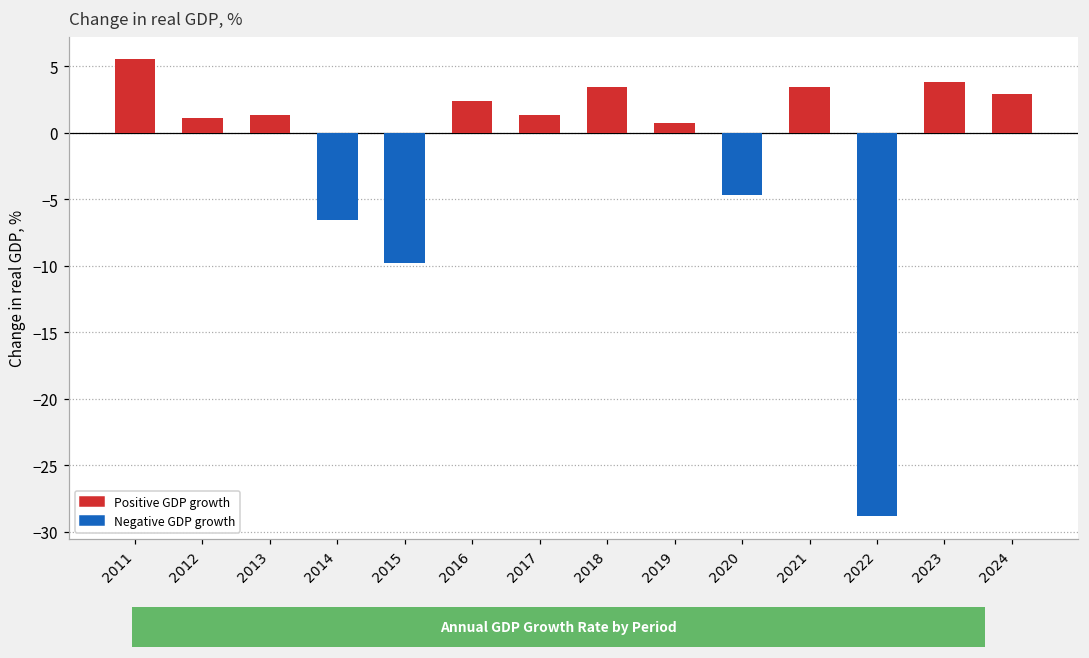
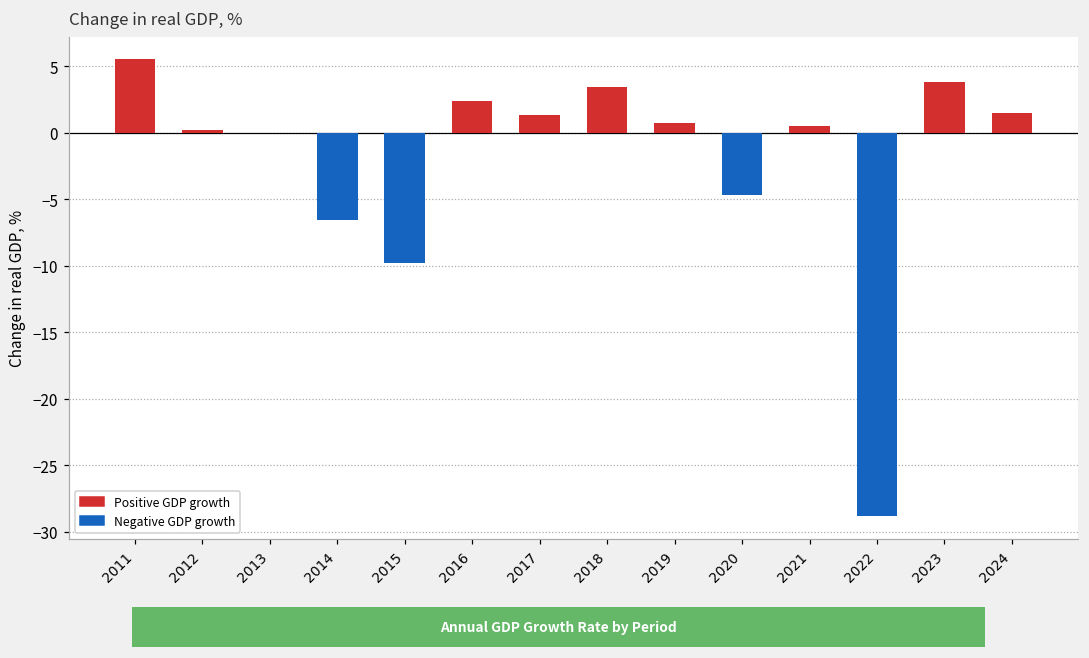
2012: 1.1 -> 0.2
2013: 1.3 -> 0.0
2021: 3.4 -> 0.5
2024: 2.9 -> 1.5
